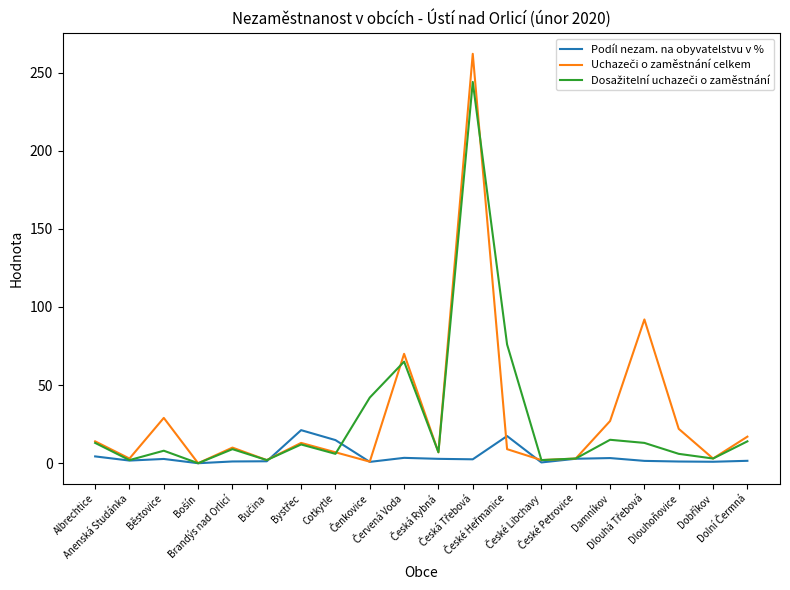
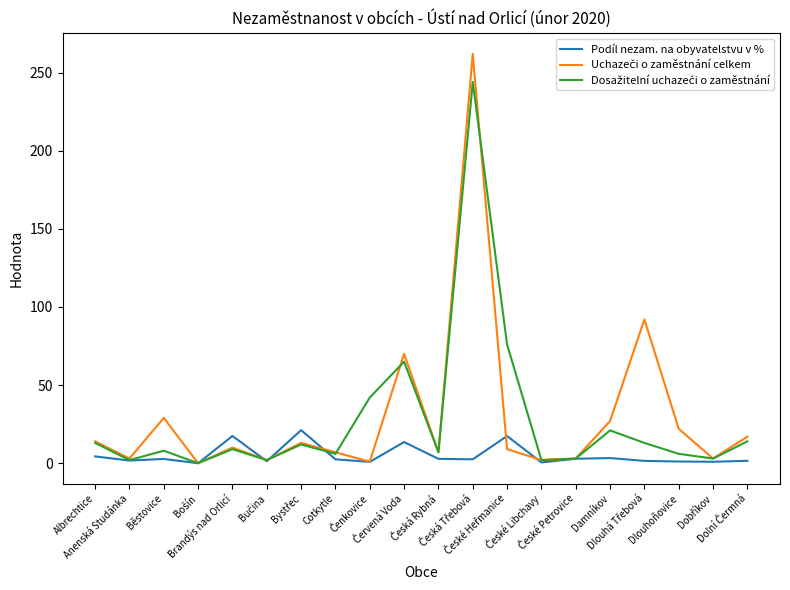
Podíl nezam. na obyvatelstvu v %, Brandýs nad Orlicí: 1 -> 17
Podíl nezam. na obyvatelstvu v %, Cotkytle: 15 -> 2
Podíl nezam. na obyvatelstvu v %, Červená Voda: 3 -> 14
Dosažitelní uchazeči o zaměstnání, Damníkov: 15 -> 21
